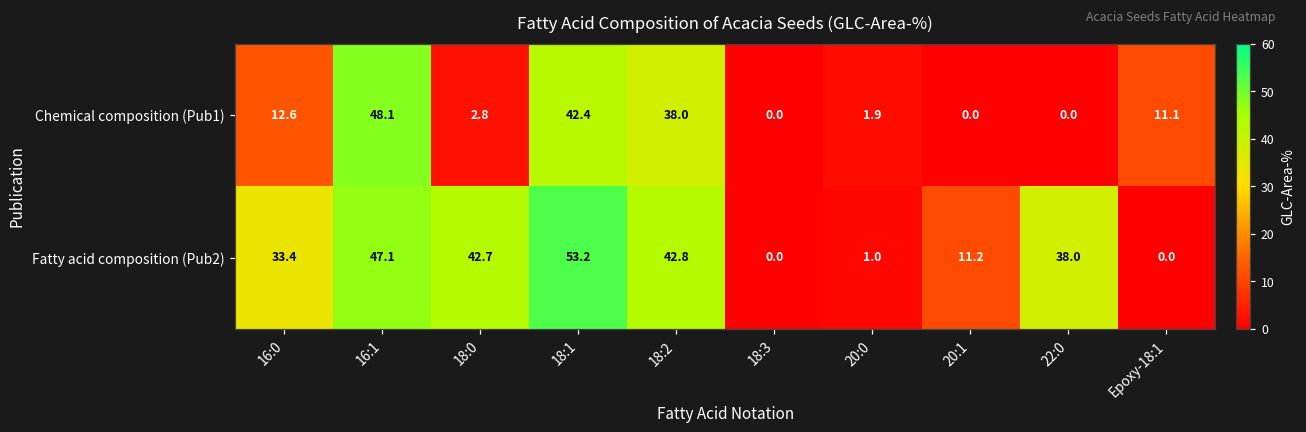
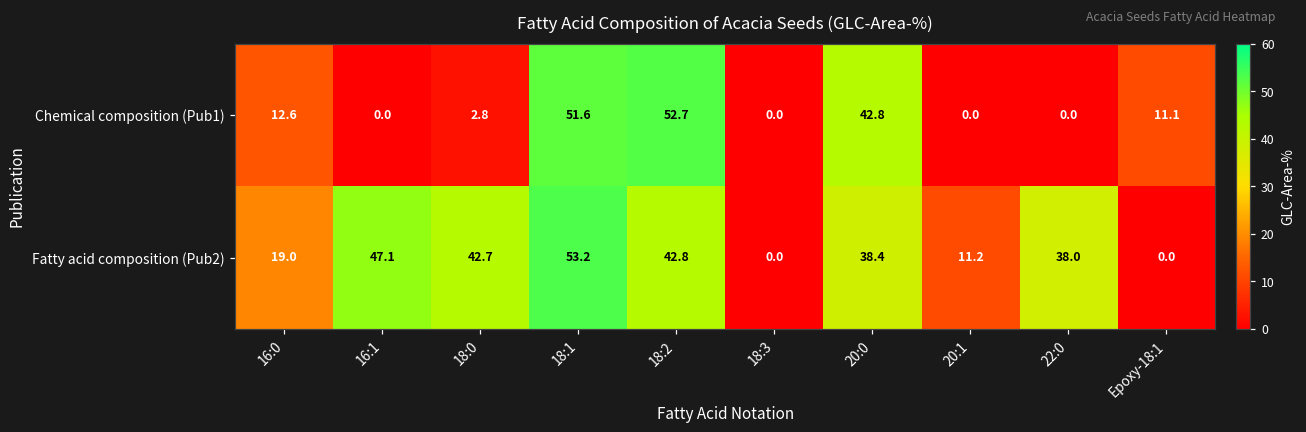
Chemical composition (Pub1), 16:1: 48.1 -> 0.0
Chemical composition (Pub1), 18:1: 42.4 -> 51.6
Chemical composition (Pub1), 18:2: 38.0 -> 52.7
Chemical composition (Pub1), 20:0: 1.9 -> 42.8
Fatty acid composition (Pub2), 16:0: 33.4 -> 19.0
Fatty acid composition (Pub2), 20:0: 1.0 -> 38.4
